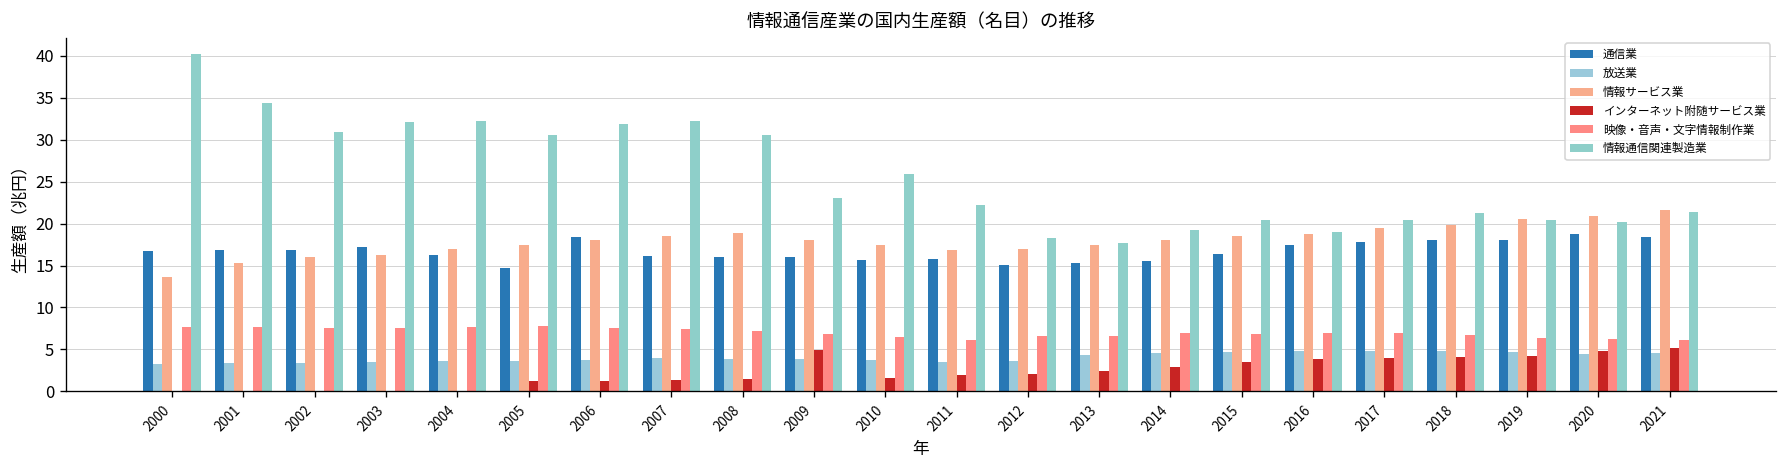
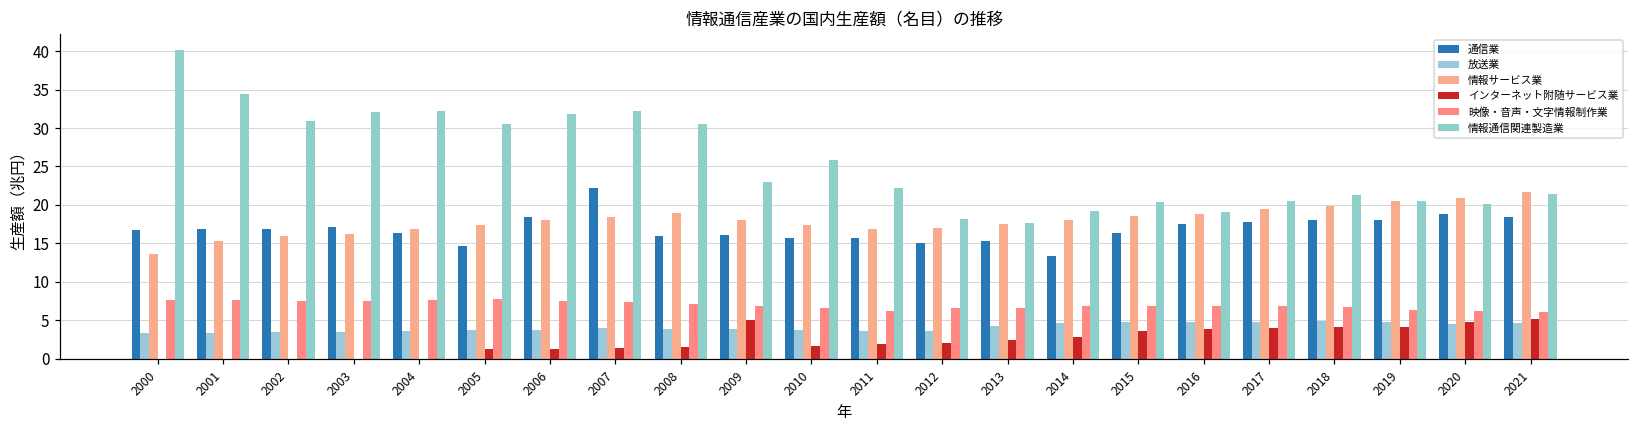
通信業, 2007: 16 -> 22
通信業, 2014: 16 -> 13
